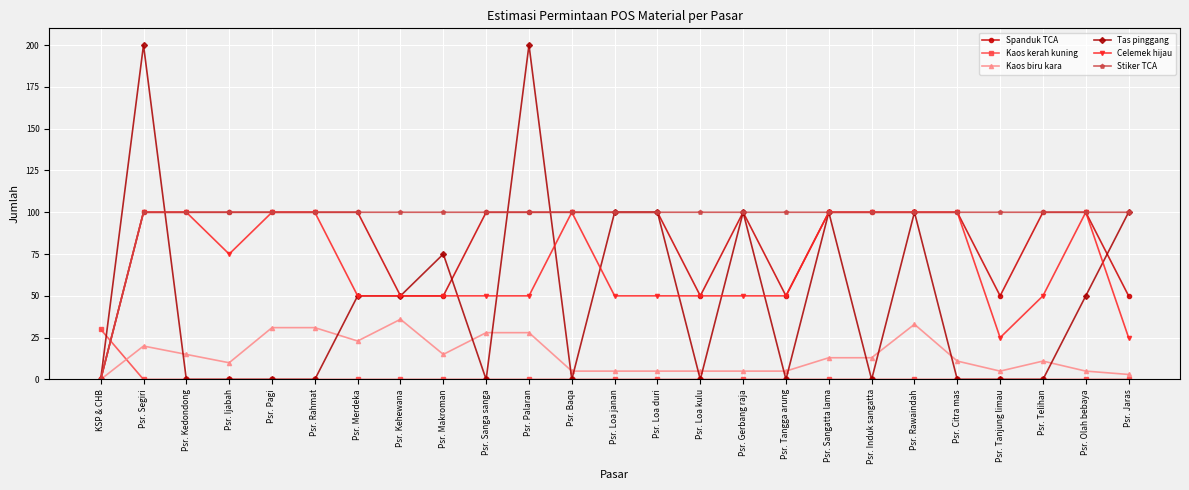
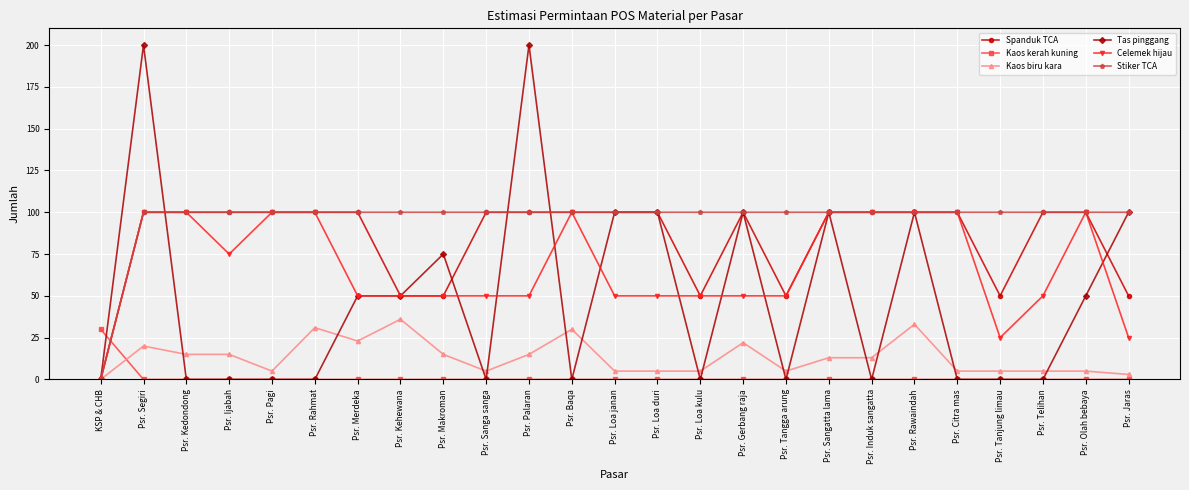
Kaos biru kara, Psr. Ijabah: 10 -> 15
Kaos biru kara, Psr. Pagi: 31 -> 5
Kaos biru kara, Psr. Sanga sanga: 28 -> 5
Kaos biru kara, Psr. Palaran: 28 -> 15
Kaos biru kara, Psr. Baqa: 5 -> 30
Kaos biru kara, Psr. Gerbang raja: 5 -> 22
Kaos biru kara, Psr. Citra mas: 11 -> 5
Kaos biru kara, Psr. Telihan: 11 -> 5
